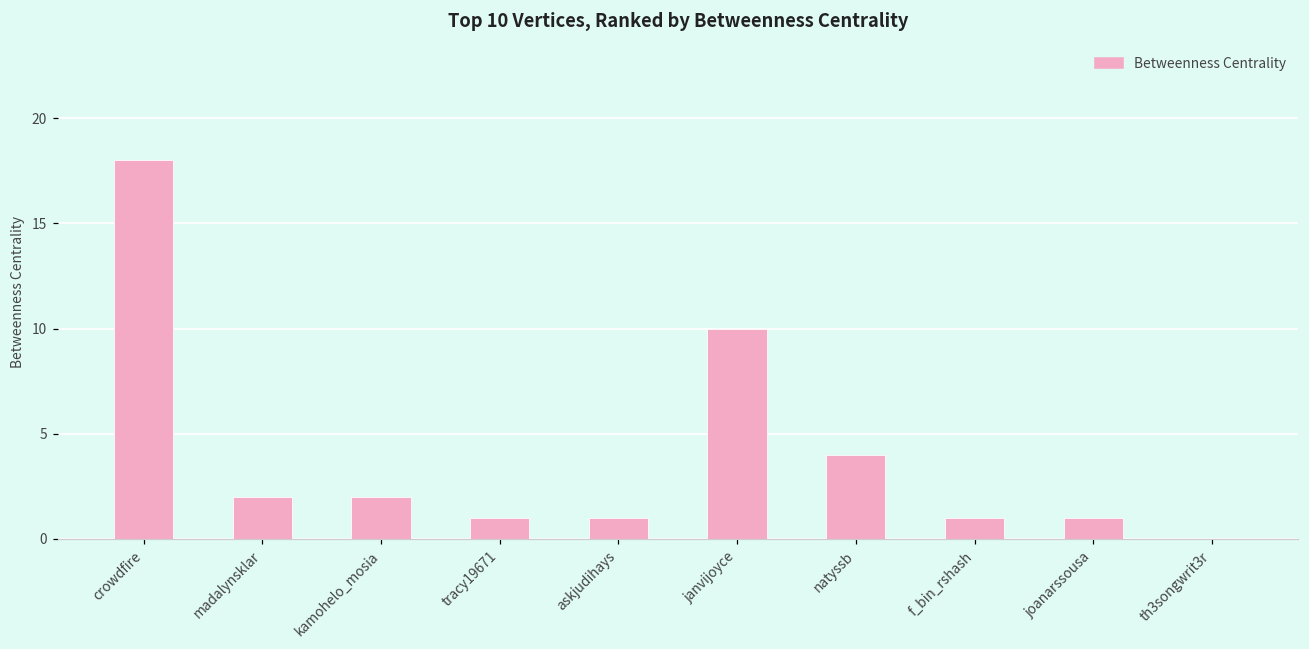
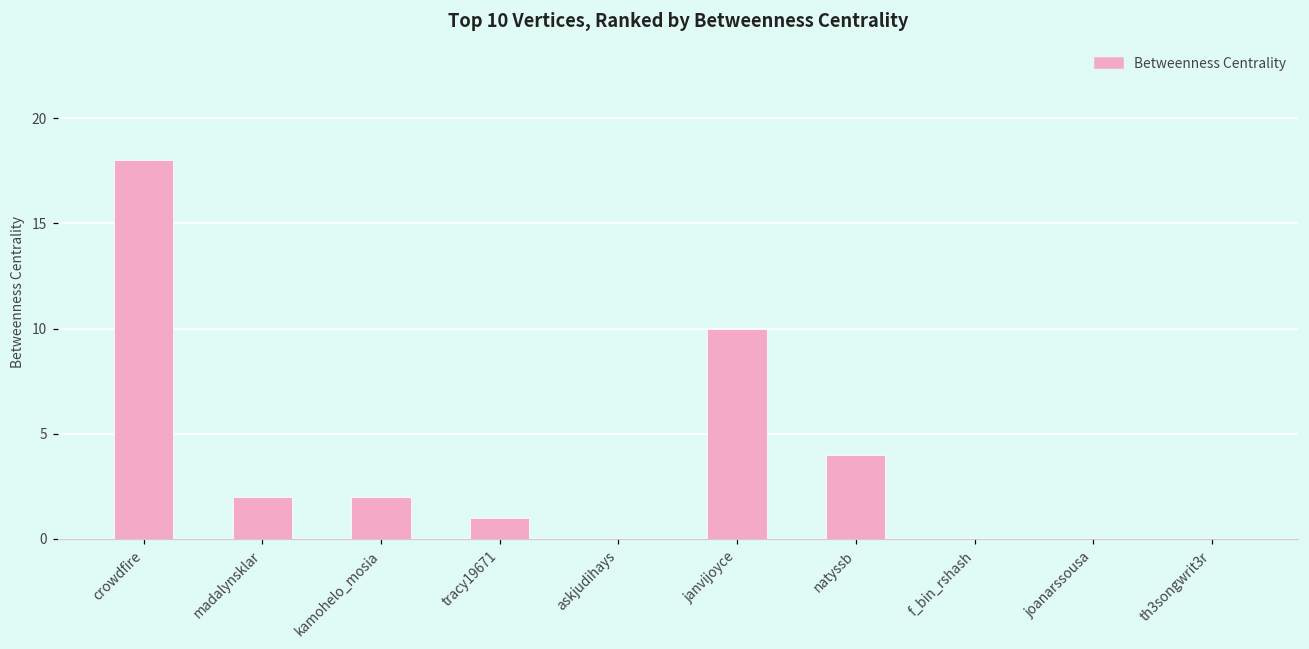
askjudihays: 1 -> 0
f_bin_rshash: 1 -> 0
joanarssousa: 1 -> 0
